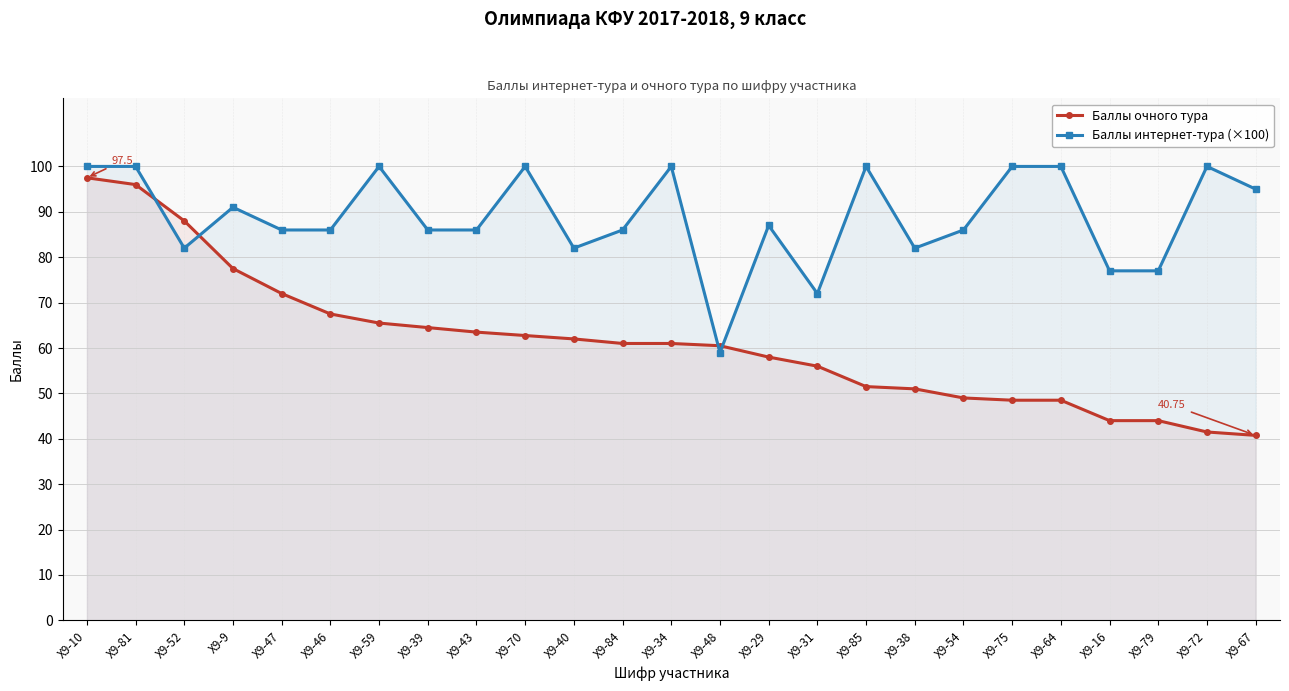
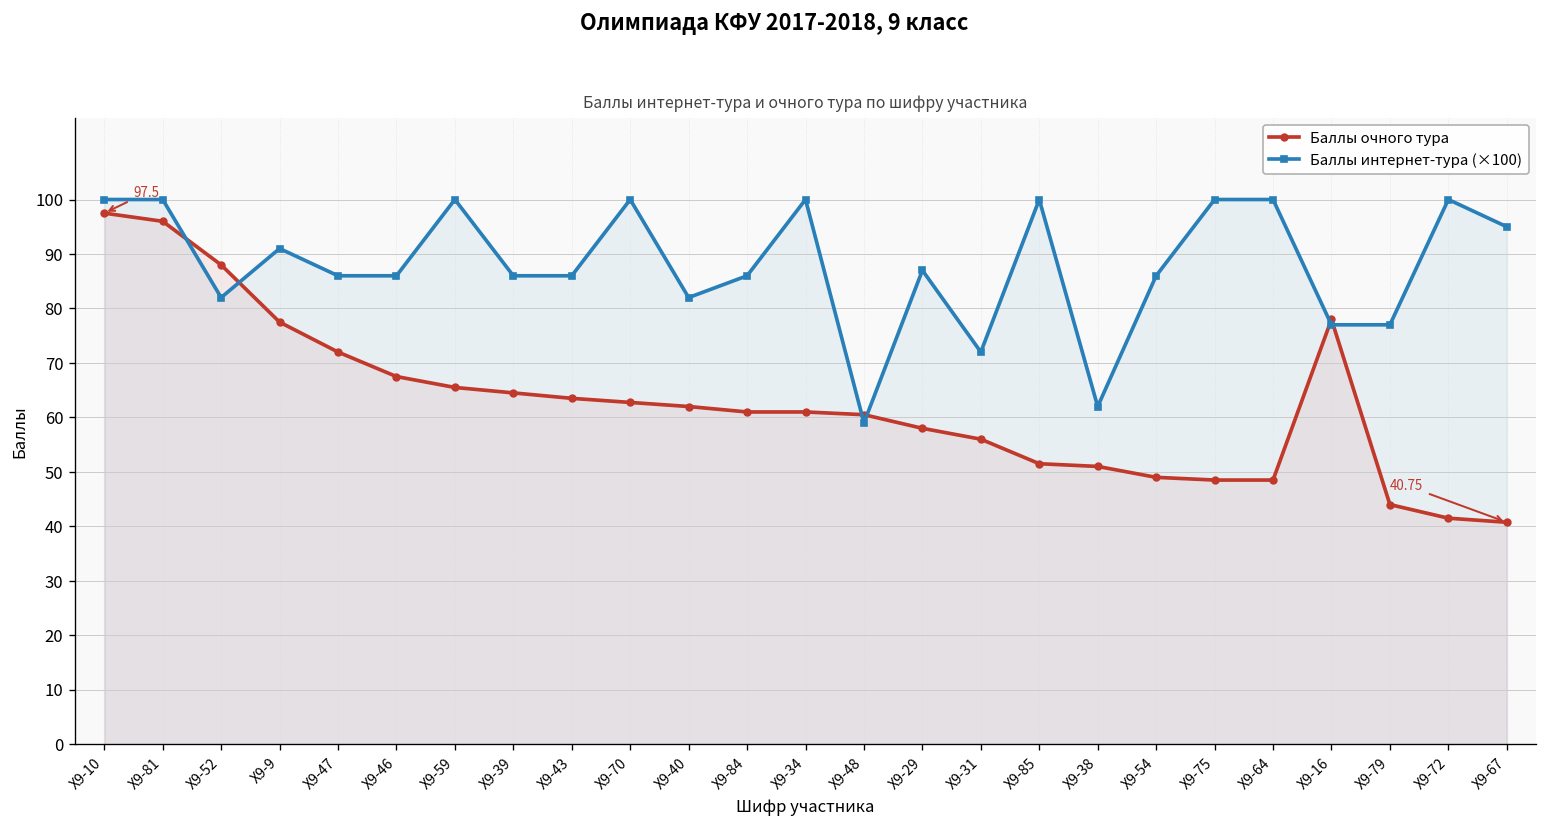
Баллы интернет-тура (×100), Х9-38: 82 -> 62
Баллы очного тура, Х9-16: 44 -> 78
